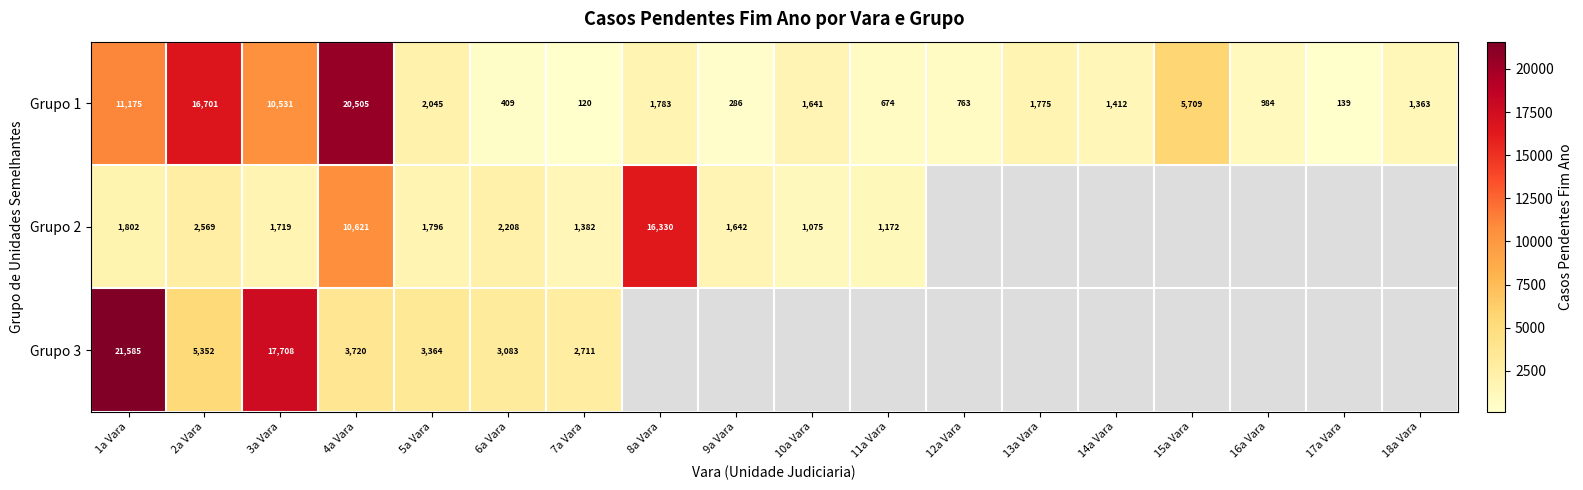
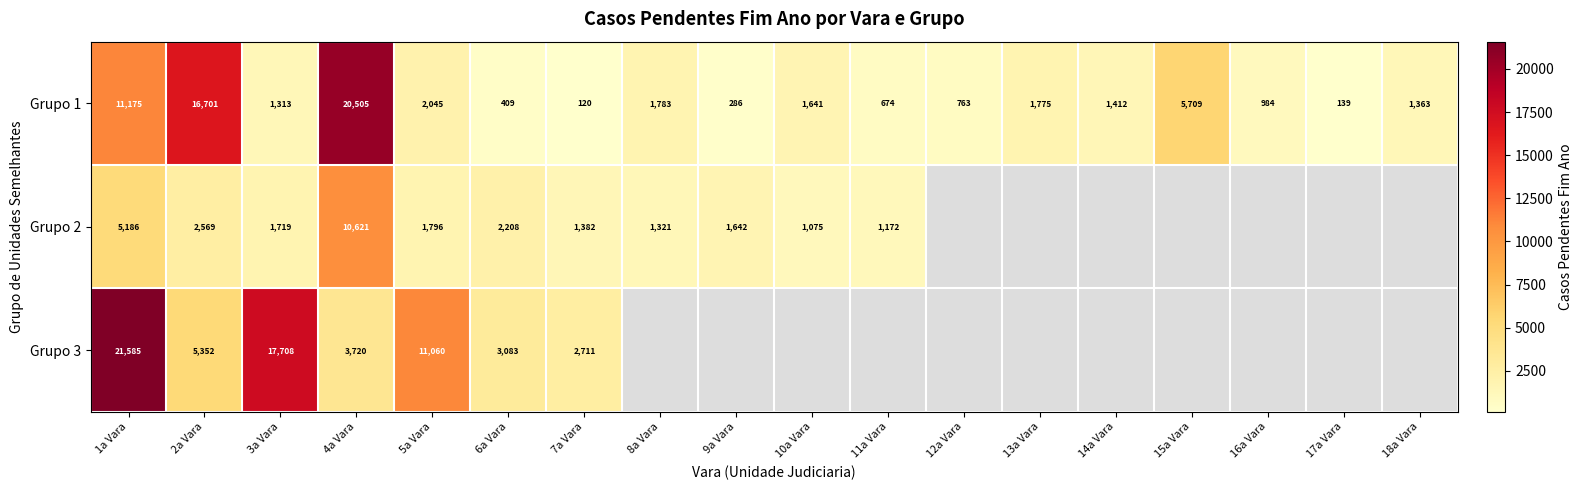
Grupo 1, 3a Vara: 10,531 -> 1,313
Grupo 2, 1a Vara: 1,802 -> 5,186
Grupo 2, 8a Vara: 16,330 -> 1,321
Grupo 3, 5a Vara: 3,364 -> 11,060
